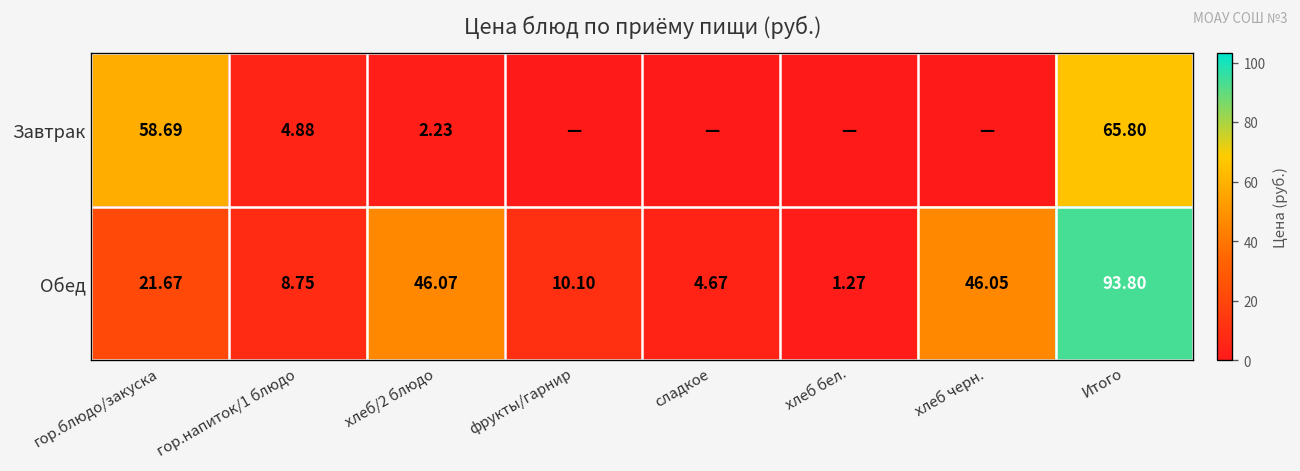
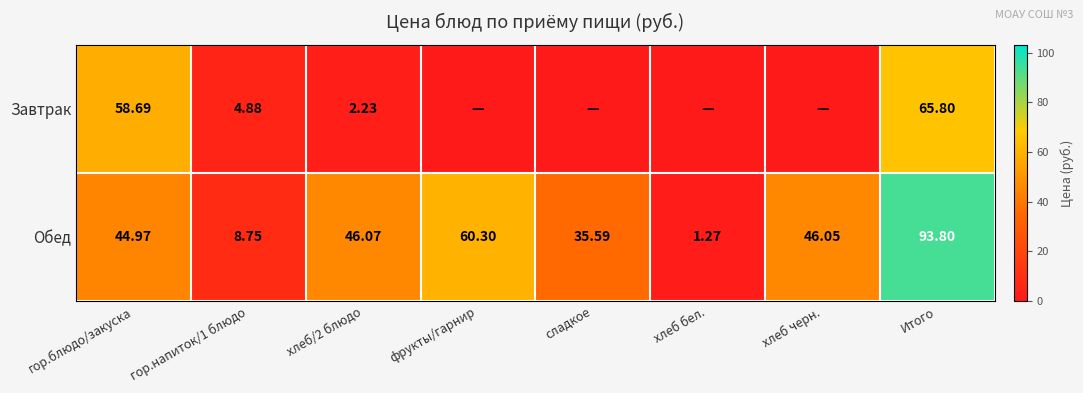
Обед, гор.блюдо/закуска: 21.67 -> 44.97
Обед, фрукты/гарнир: 10.10 -> 60.30
Обед, сладкое: 4.67 -> 35.59
